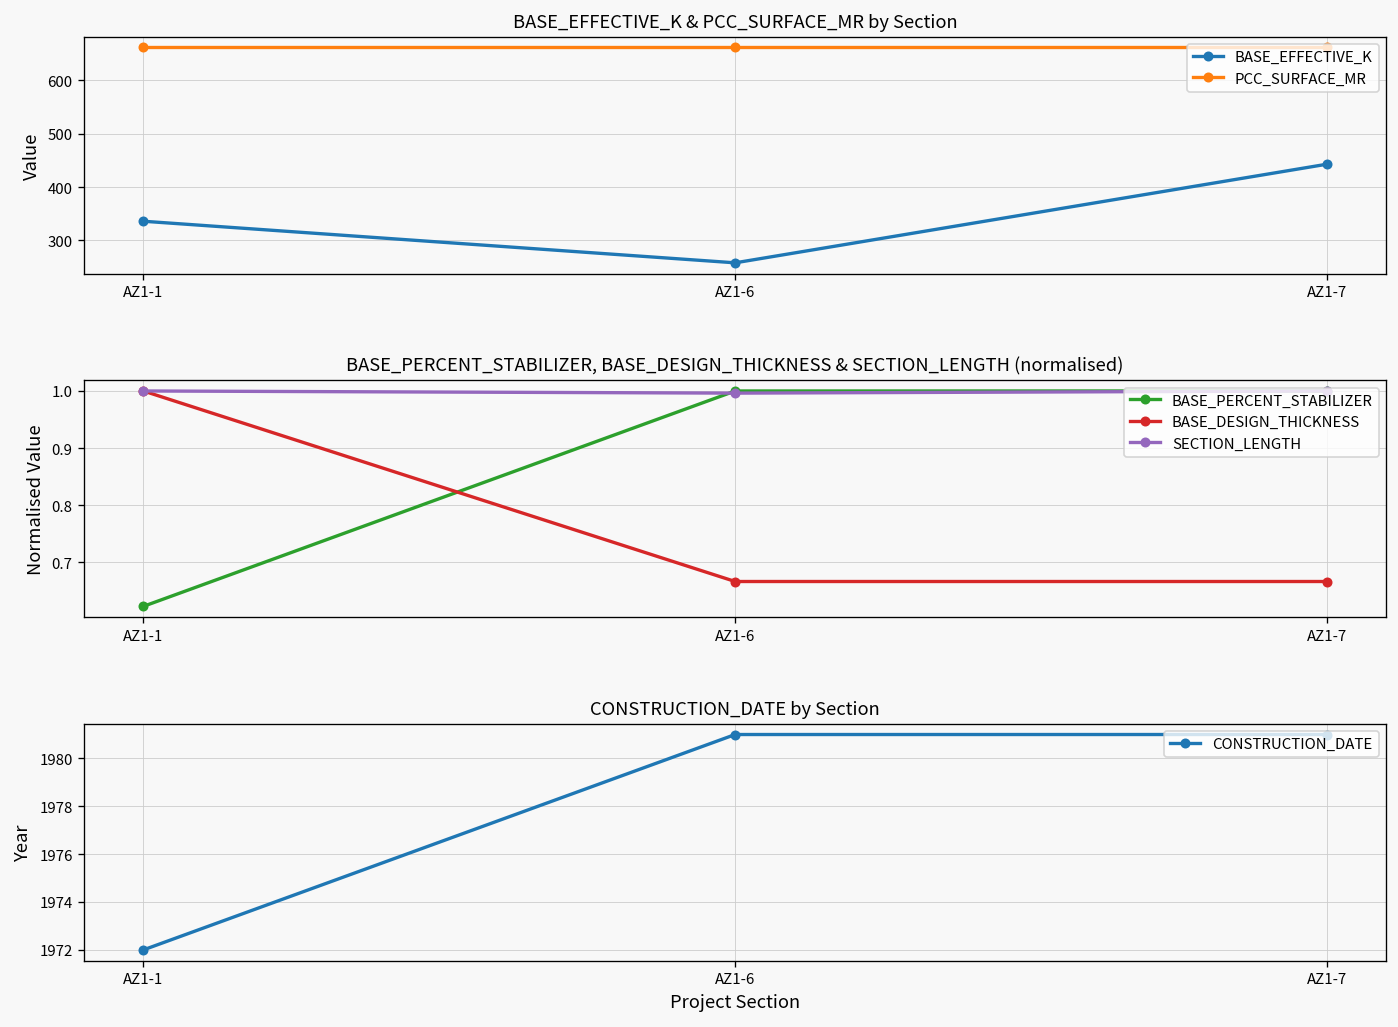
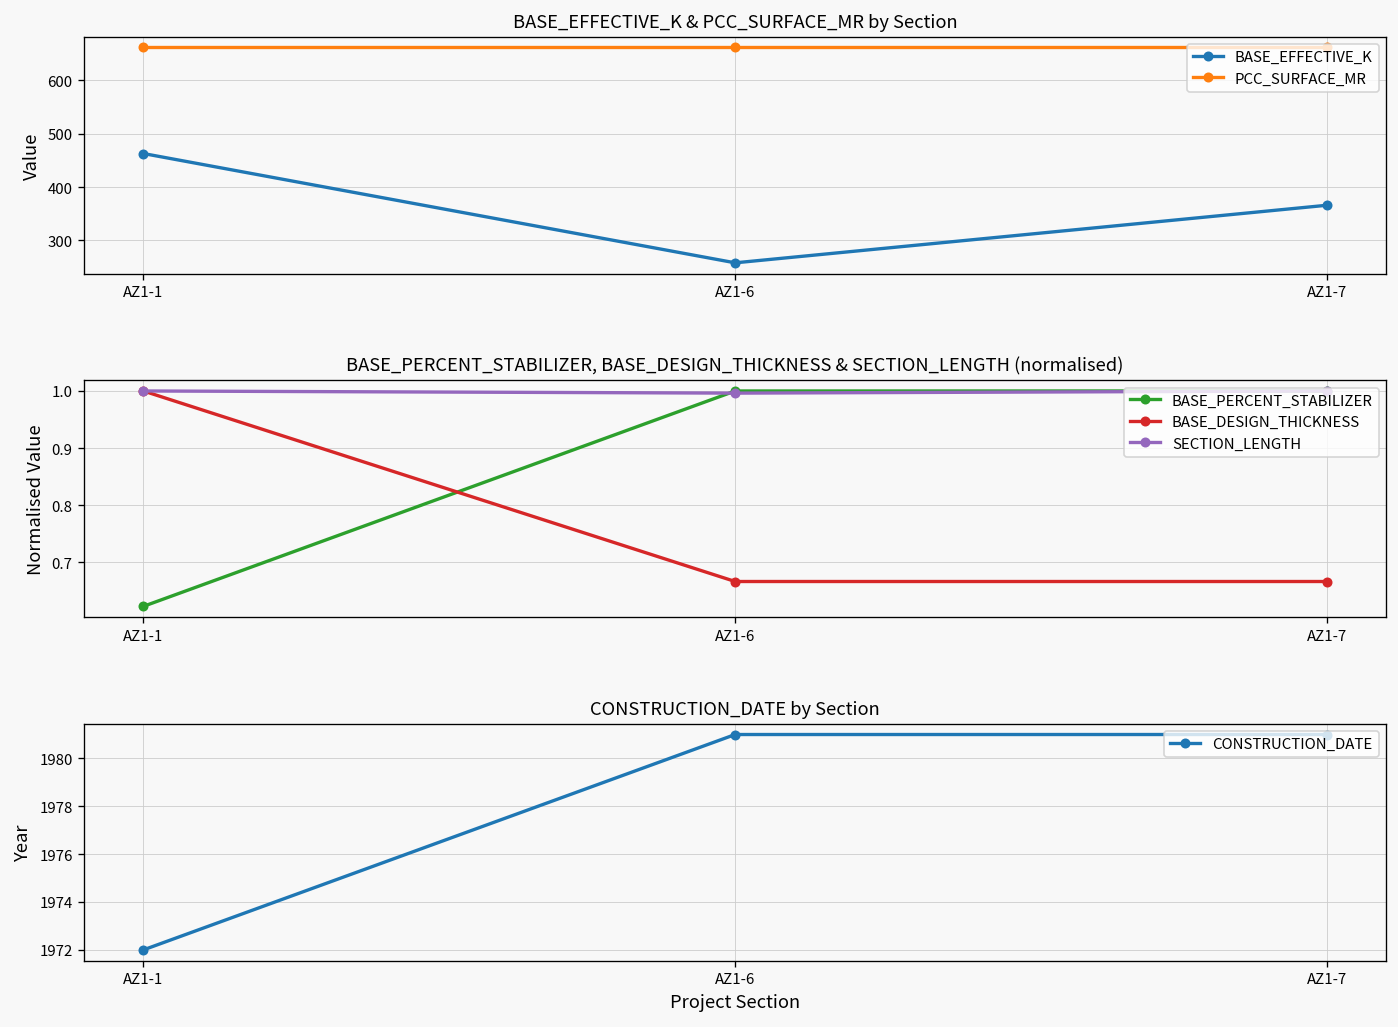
BASE_EFFECTIVE_K & PCC_SURFACE_MR by Section, BASE_EFFECTIVE_K, AZ1-1: 340 -> 460
BASE_EFFECTIVE_K & PCC_SURFACE_MR by Section, BASE_EFFECTIVE_K, AZ1-7: 440 -> 370
